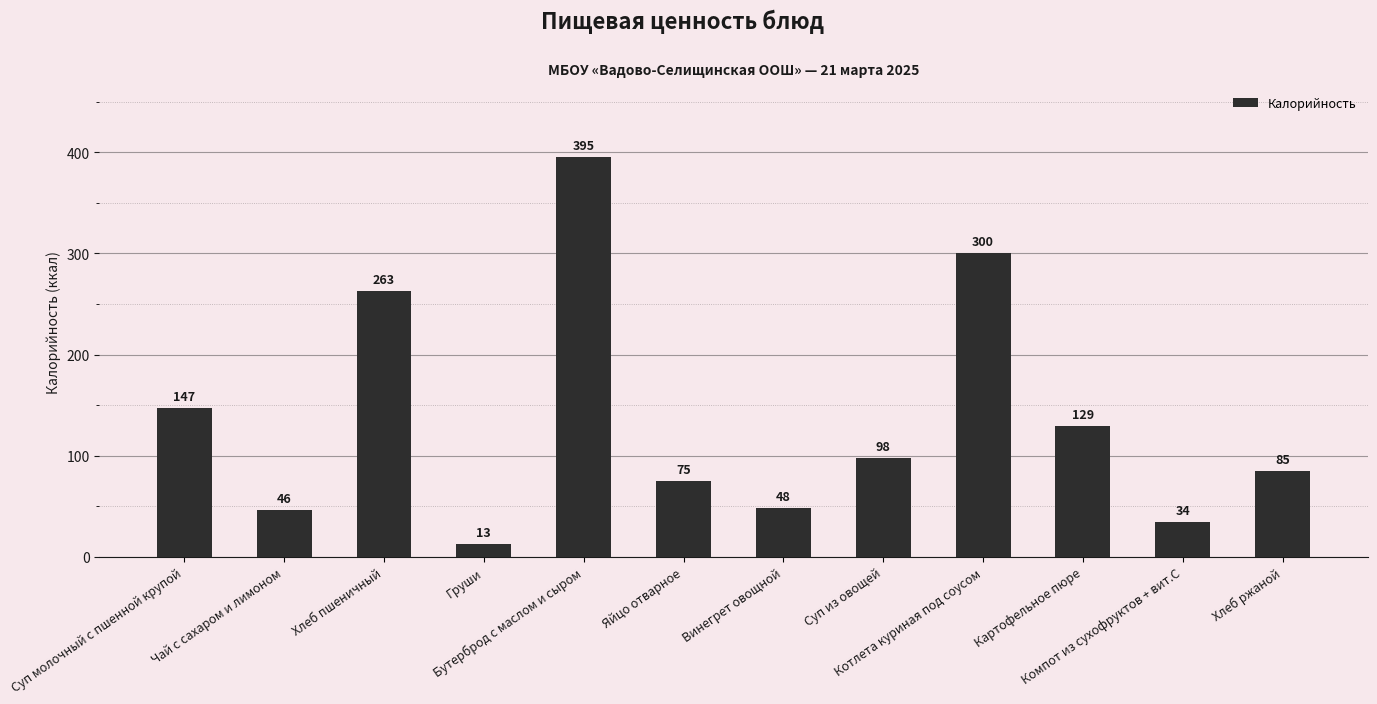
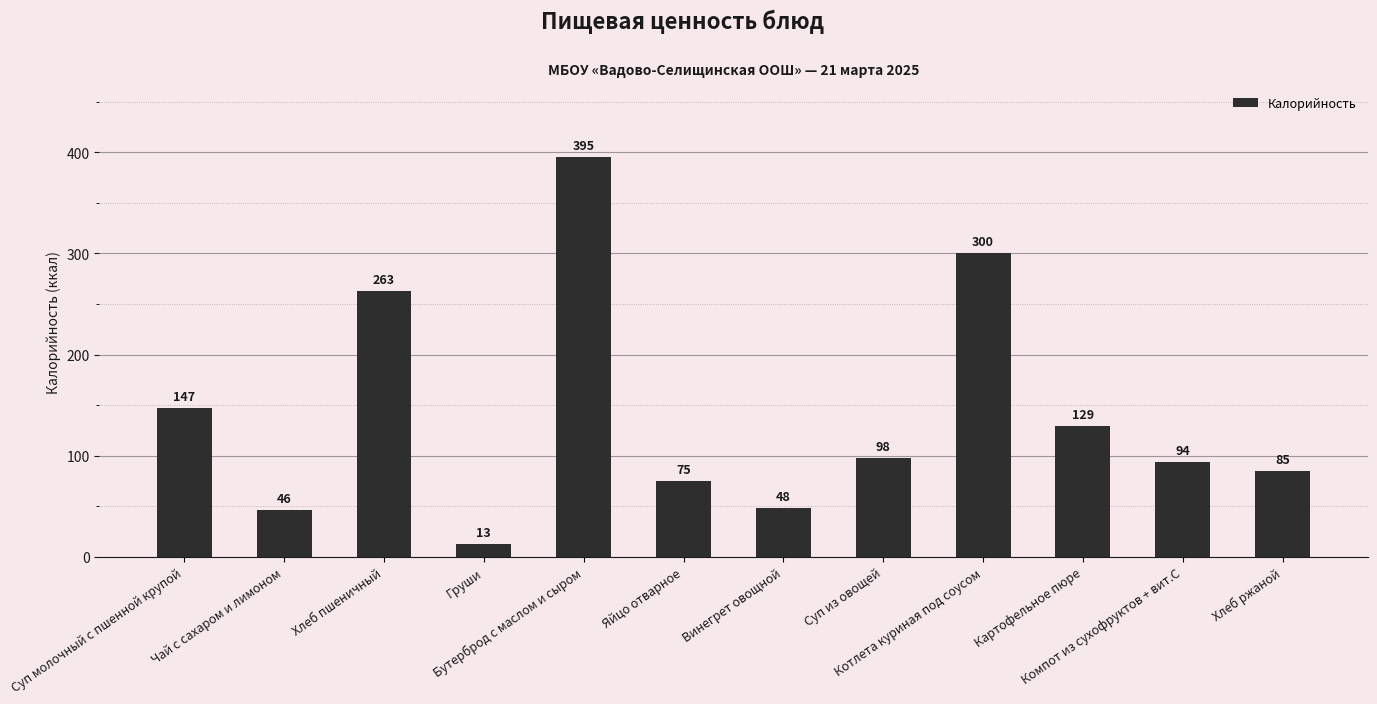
Компот из сухофруктов + вит.С: 34 -> 94
